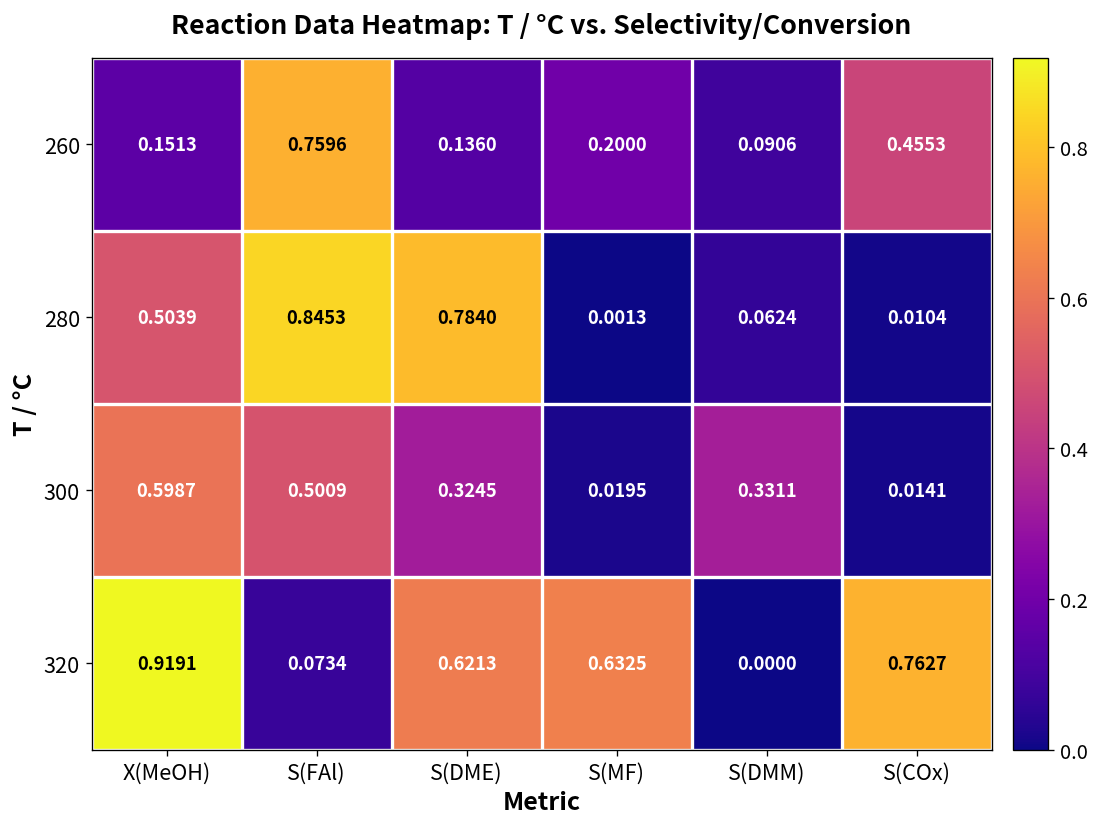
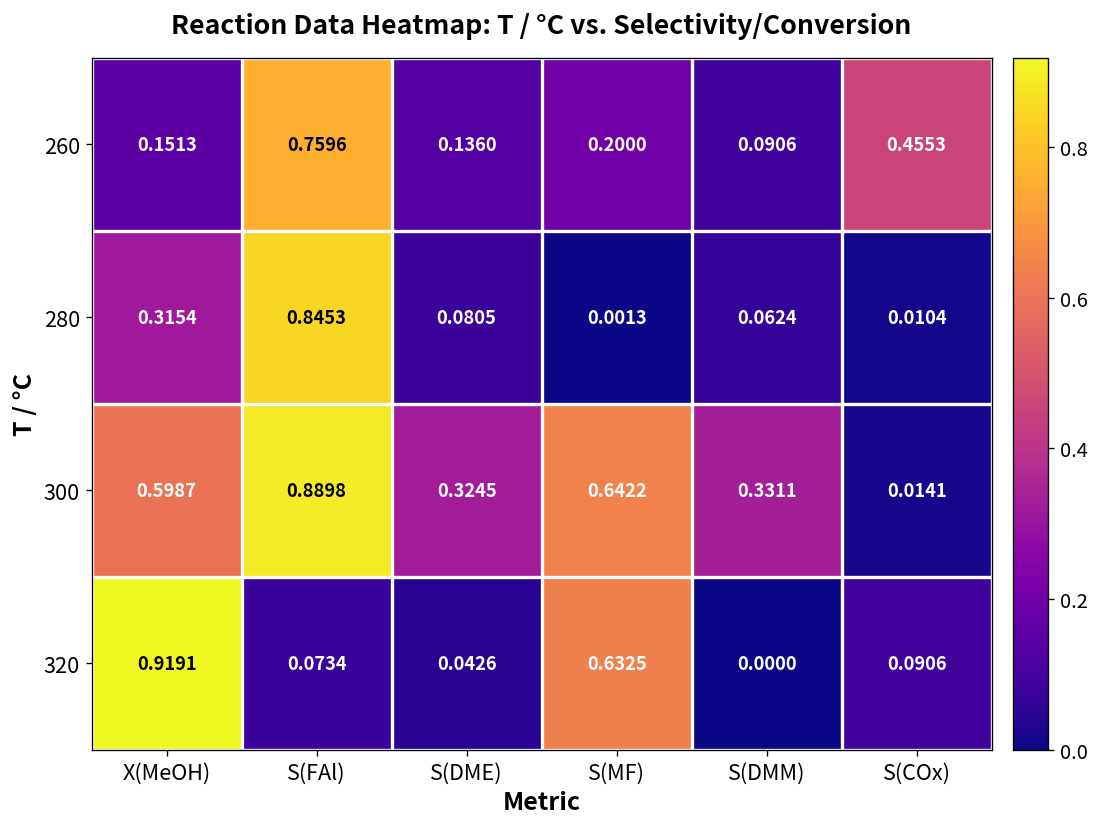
280, X(MeOH): 0.5039 -> 0.3154
280, S(DME): 0.7840 -> 0.0805
300, S(FAl): 0.5009 -> 0.8898
300, S(MF): 0.0195 -> 0.6422
320, S(DME): 0.6213 -> 0.0426
320, S(COx): 0.7627 -> 0.0906
